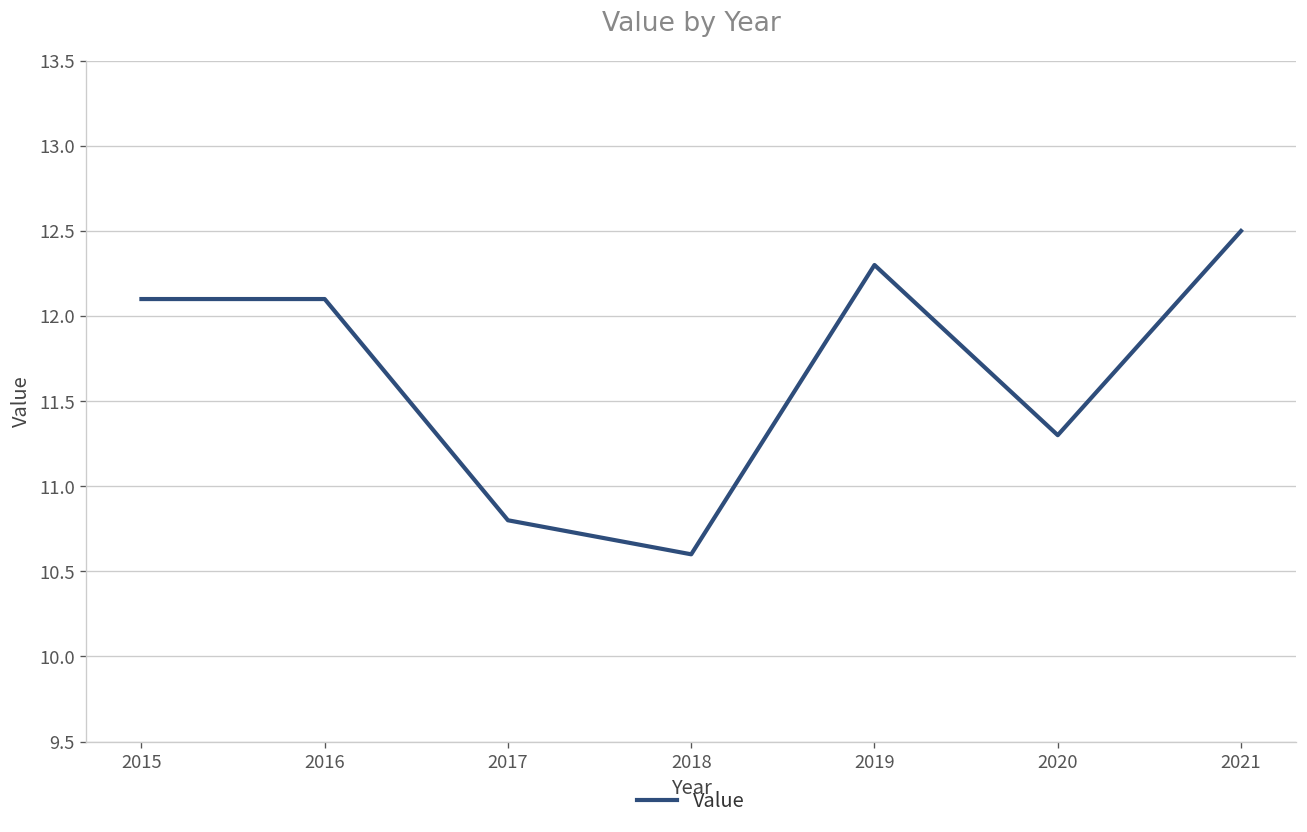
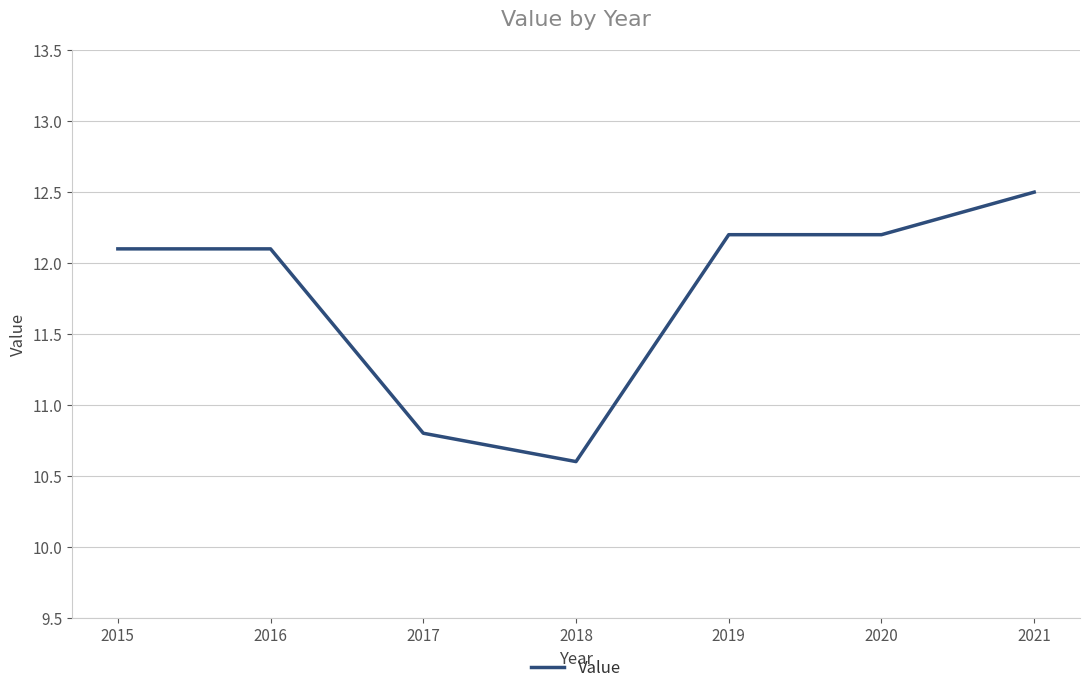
2019: 12.3 -> 12.2
2020: 11.3 -> 12.2
